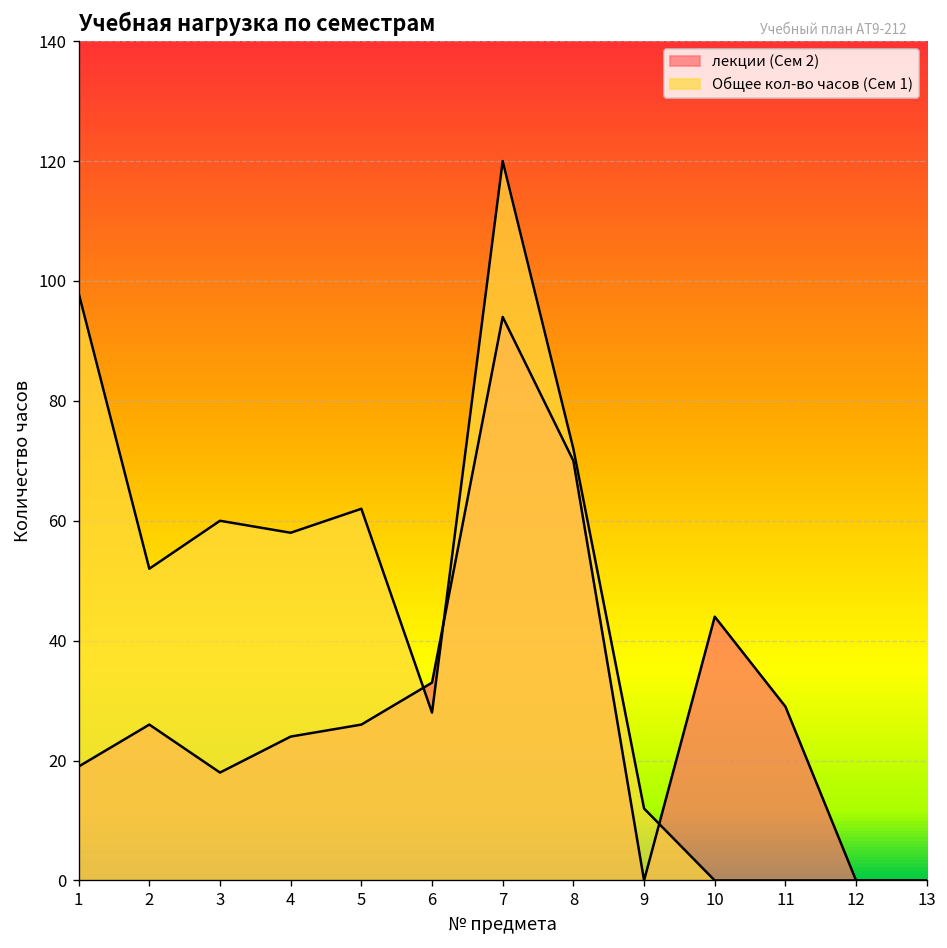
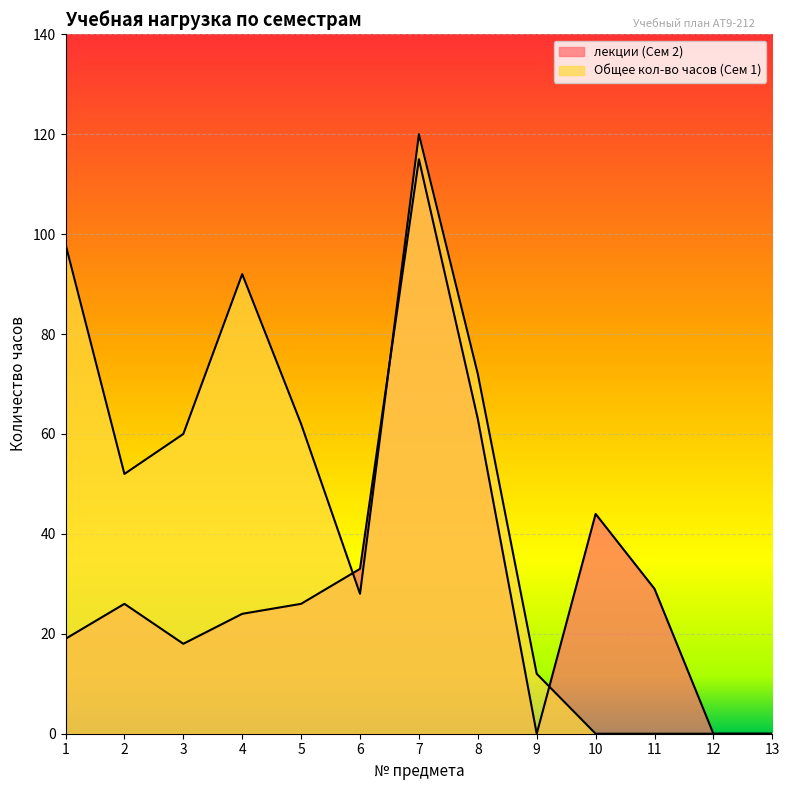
Общее кол-во часов (Сем 1), 4: 58 -> 92
лекции (Сем 2), 7: 94 -> 115
лекции (Сем 2), 8: 70 -> 63
